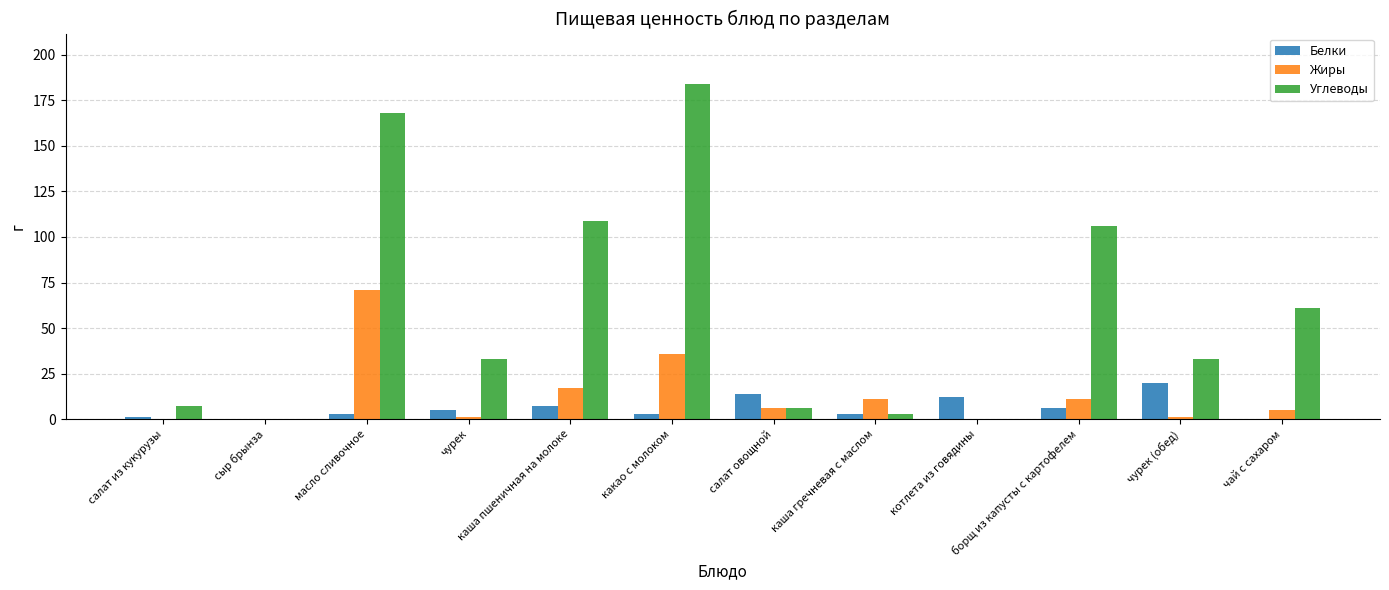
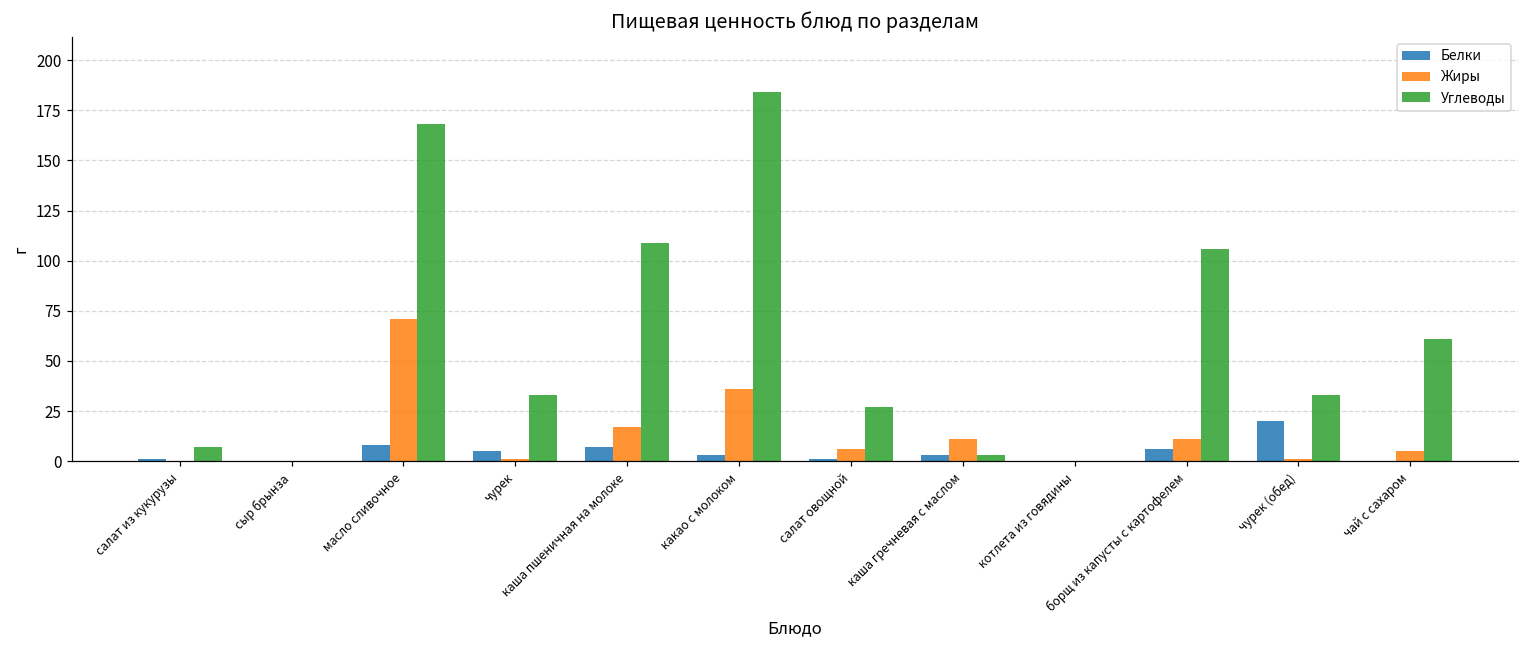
Белки, масло сливочное: 3 -> 8
Белки, салат овощной: 14 -> 1
Углеводы, салат овощной: 6 -> 27
Белки, котлета из говядины: 12 -> 0
